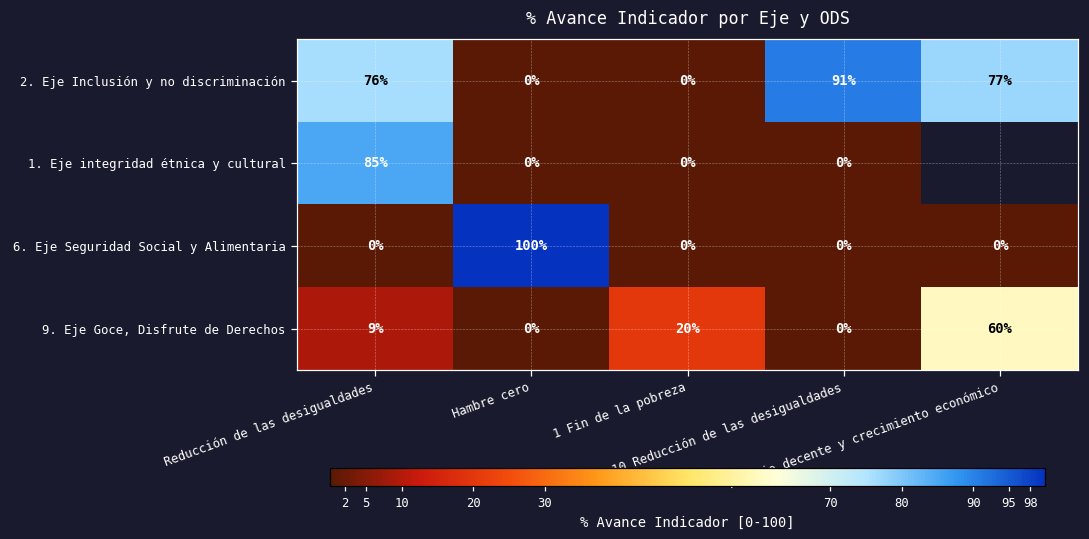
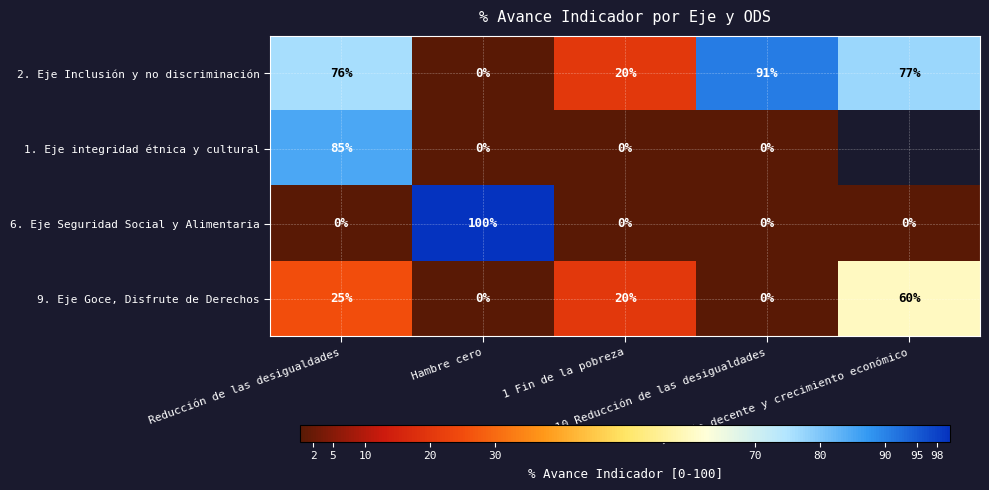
2. Eje Inclusión y no discriminación, 1 Fin de la pobreza: 0% -> 20%
9. Eje Goce, Disfrute de Derechos, Reducción de las desigualdades: 9% -> 25%
